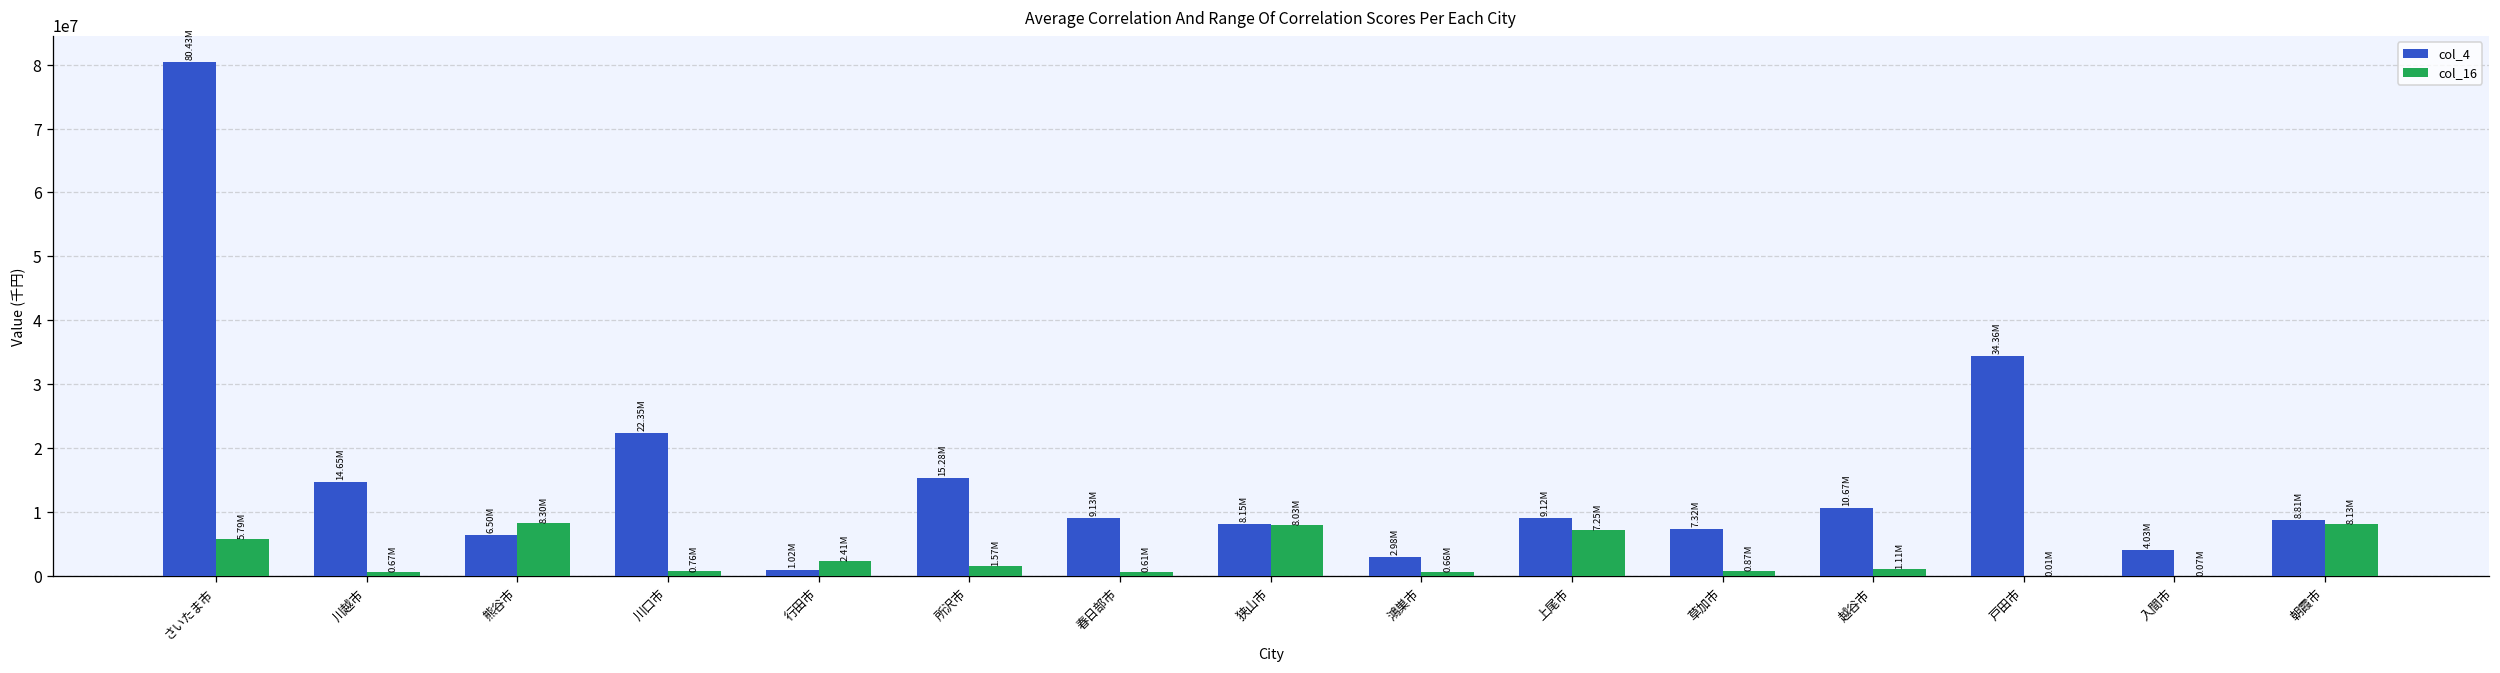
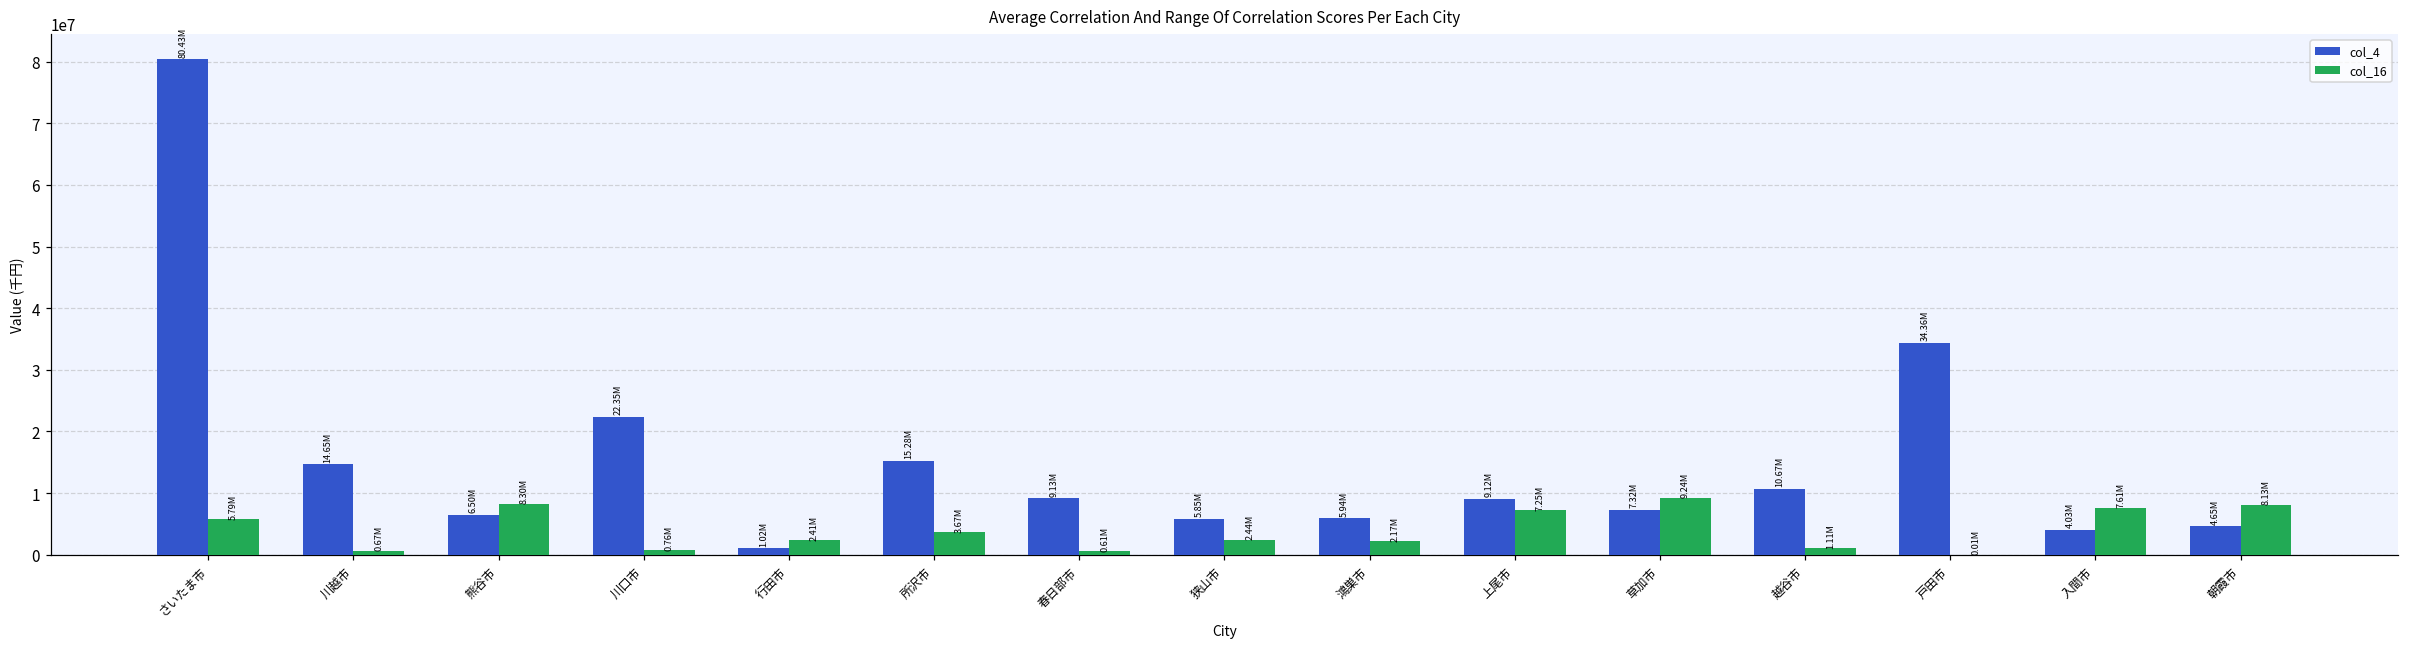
col_16, 所沢市: 1.57M -> 3.67M
col_4, 狭山市: 8.15M -> 5.85M
col_16, 狭山市: 8.03M -> 2.44M
col_4, 鴻巣市: 2.98M -> 5.94M
col_16, 鴻巣市: 0.66M -> 2.17M
col_16, 草加市: 0.87M -> 9.24M
col_16, 入間市: 0.07M -> 7.61M
col_4, 朝霞市: 8.81M -> 4.65M
